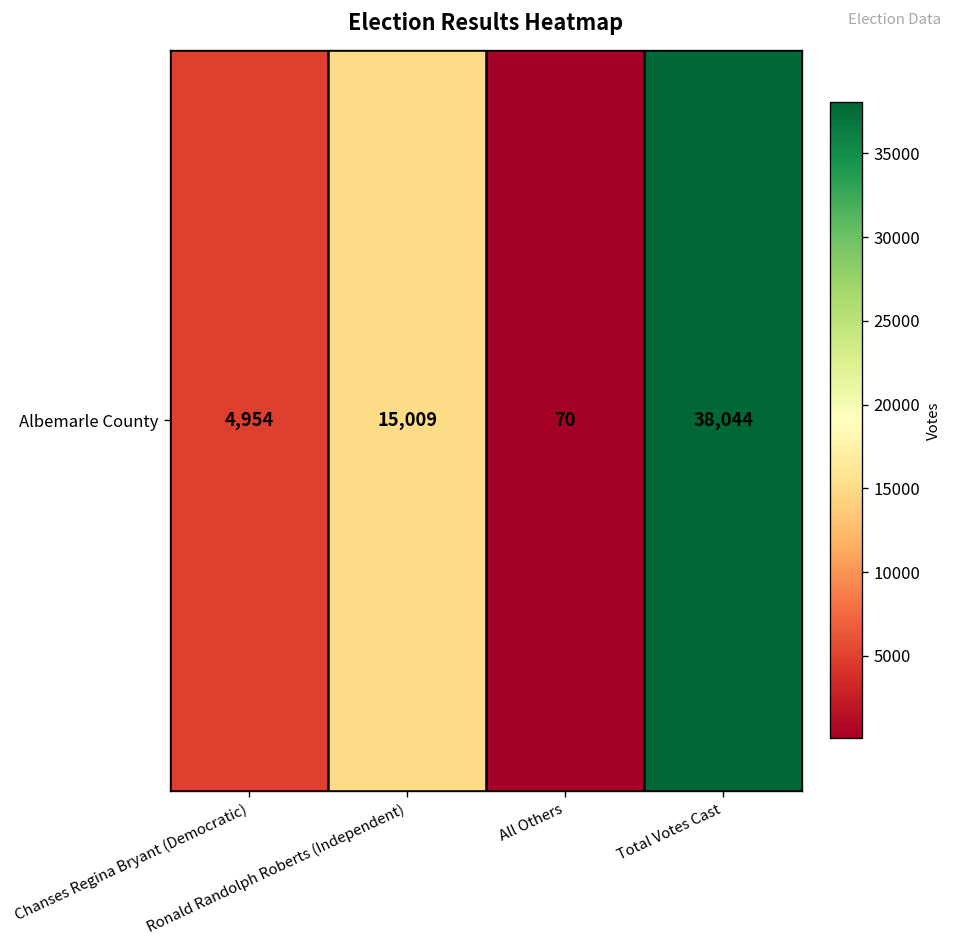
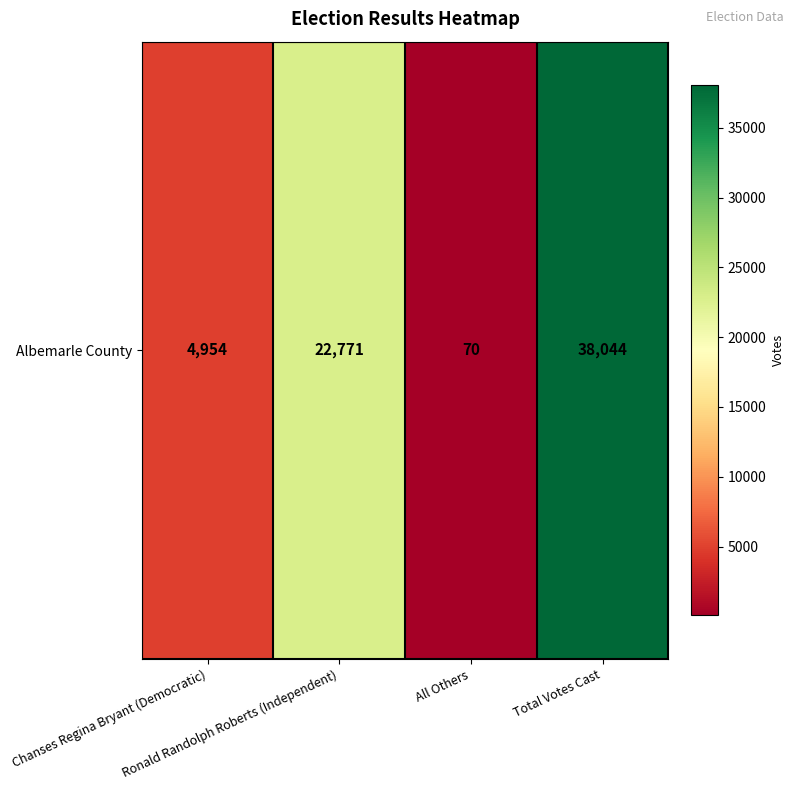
Albemarle County, Ronald Randolph Roberts (Independent): 15,009 -> 22,771
